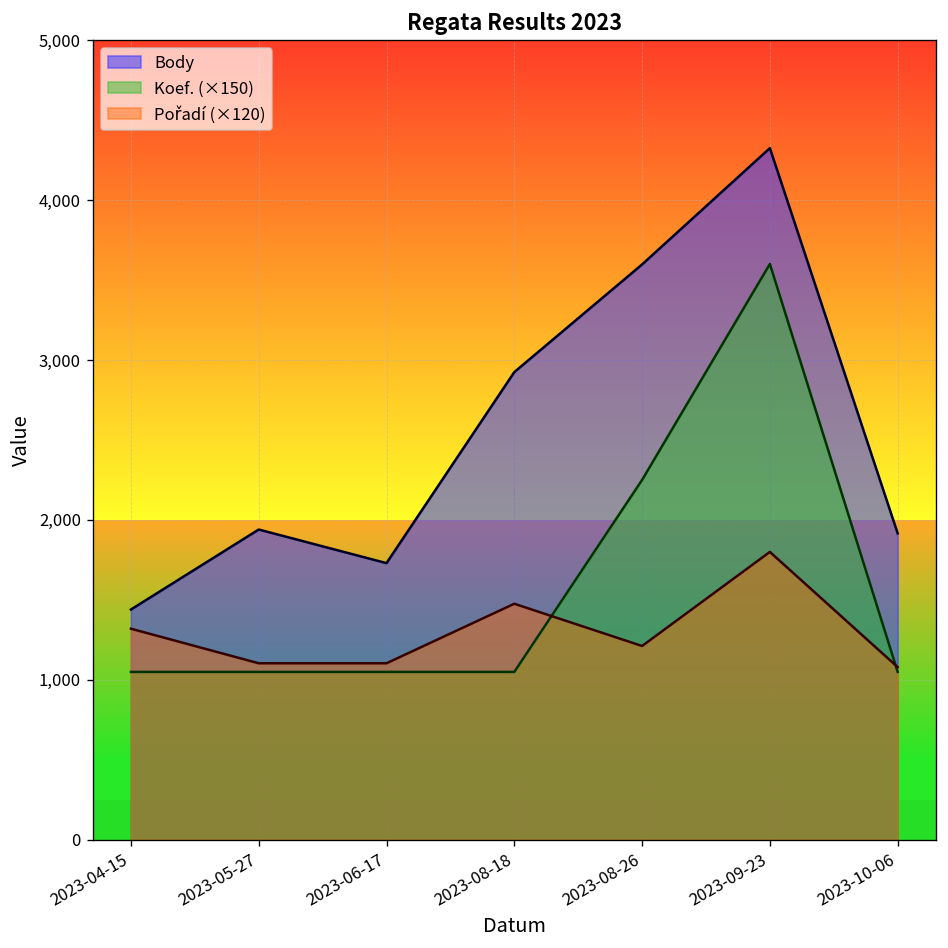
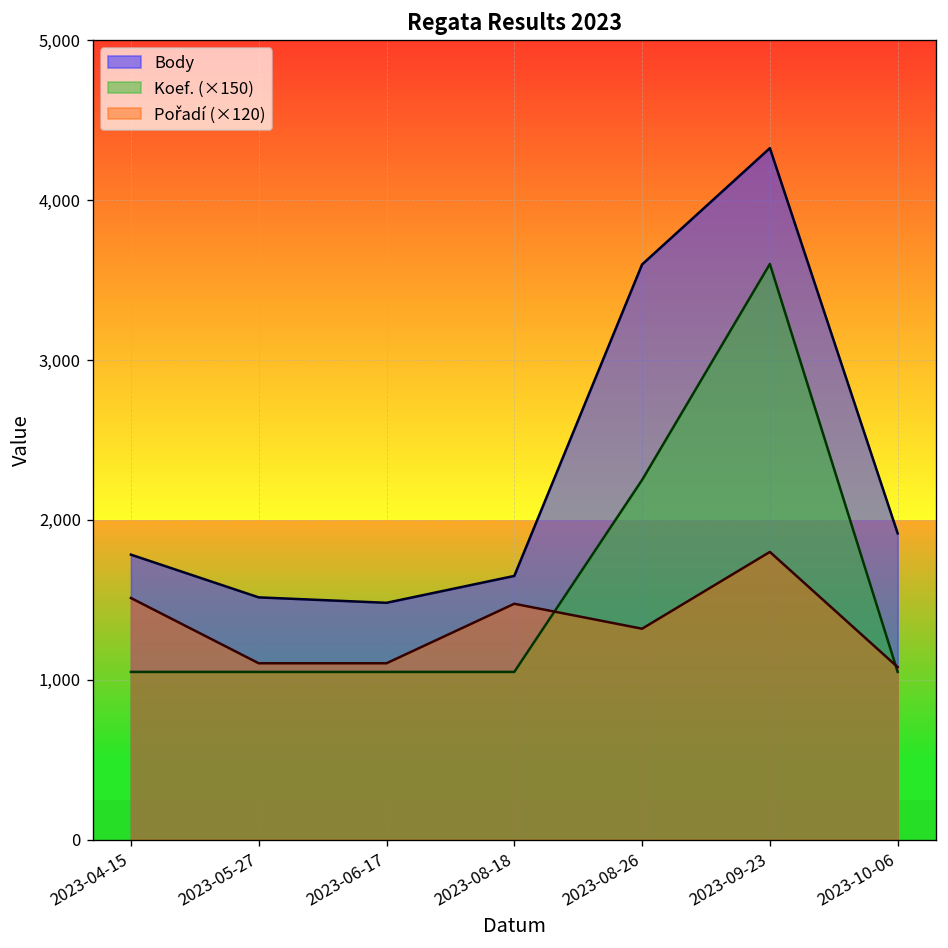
Body, 2023-04-15: 1,440 -> 1,780
Pořadí (×120), 2023-04-15: 1,320 -> 1,510
Body, 2023-05-27: 1,940 -> 1,520
Body, 2023-06-17: 1,730 -> 1,480
Body, 2023-08-18: 2,920 -> 1,650
Pořadí (×120), 2023-08-26: 1,210 -> 1,320
